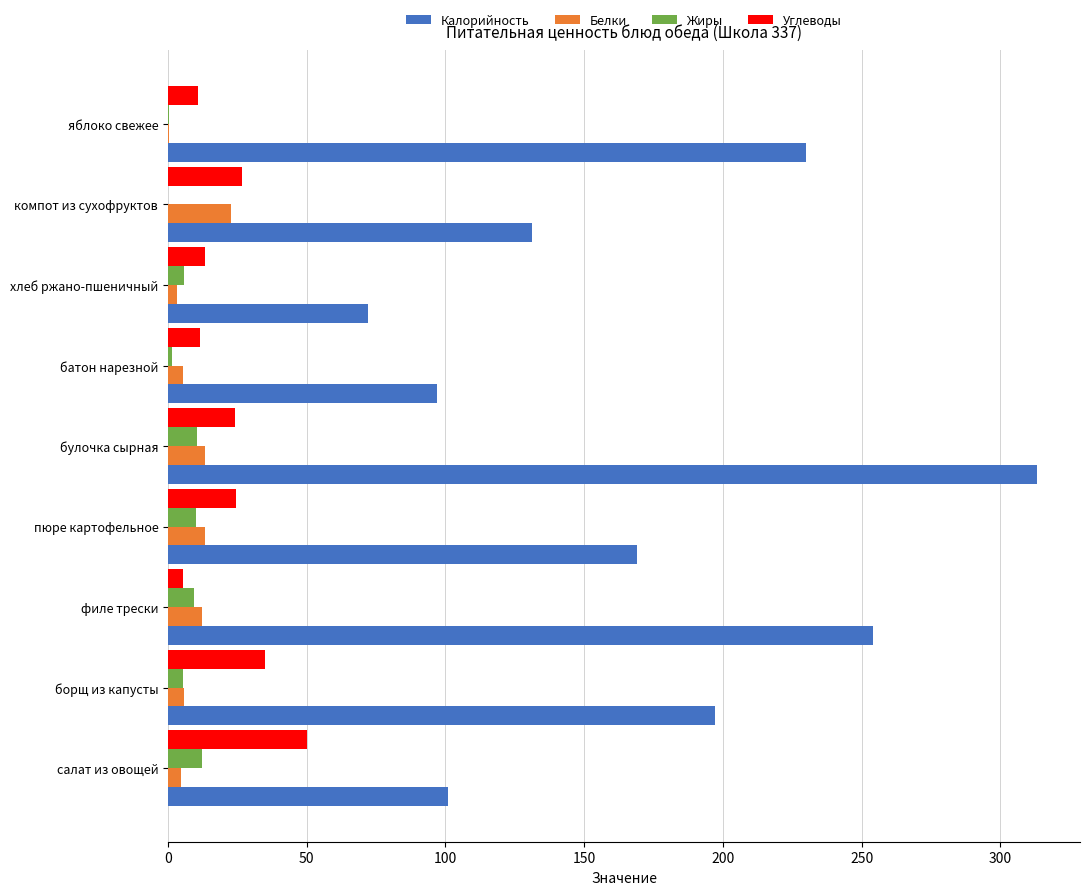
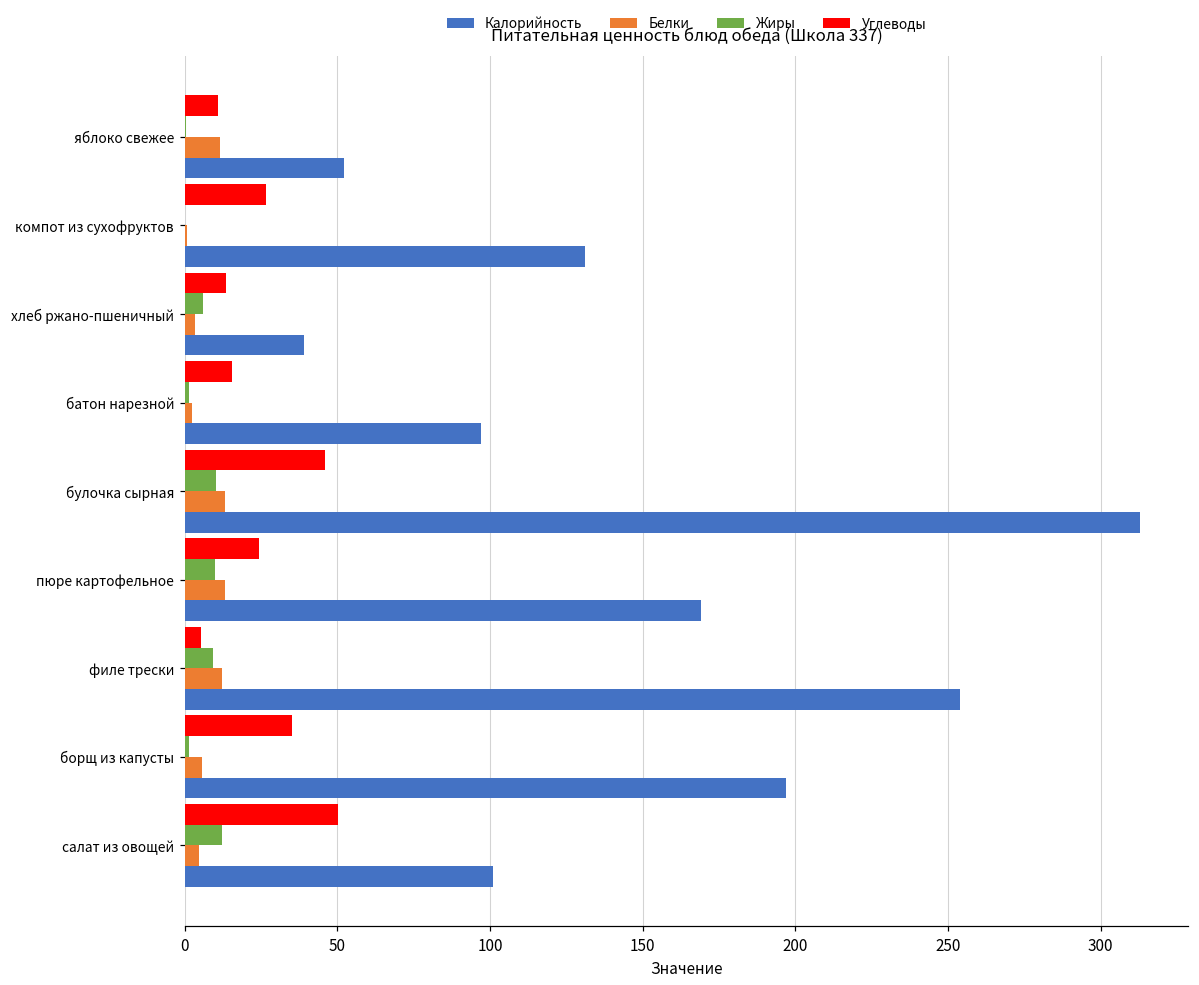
Белки, яблоко свежее: 0 -> 12
Калорийность, яблоко свежее: 230 -> 52
Белки, компот из сухофруктов: 23 -> 1
Калорийность, хлеб ржано-пшеничный: 72 -> 39
Углеводы, батон нарезной: 11 -> 16
Белки, батон нарезной: 5 -> 2
Углеводы, булочка сырная: 24 -> 46
Жиры, борщ из капусты: 5 -> 1
